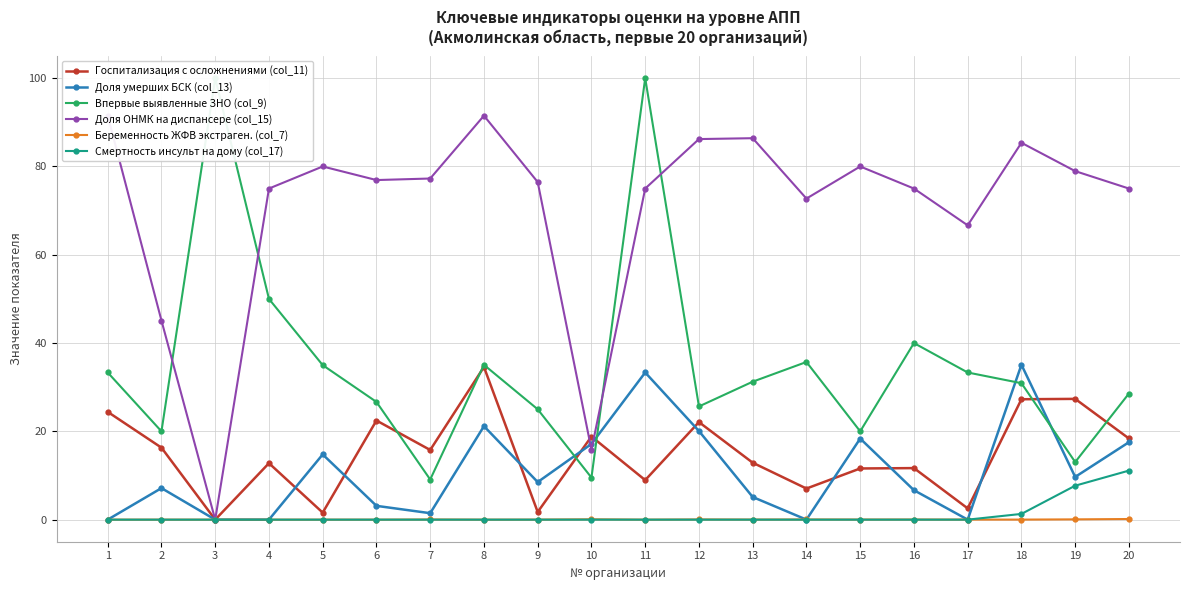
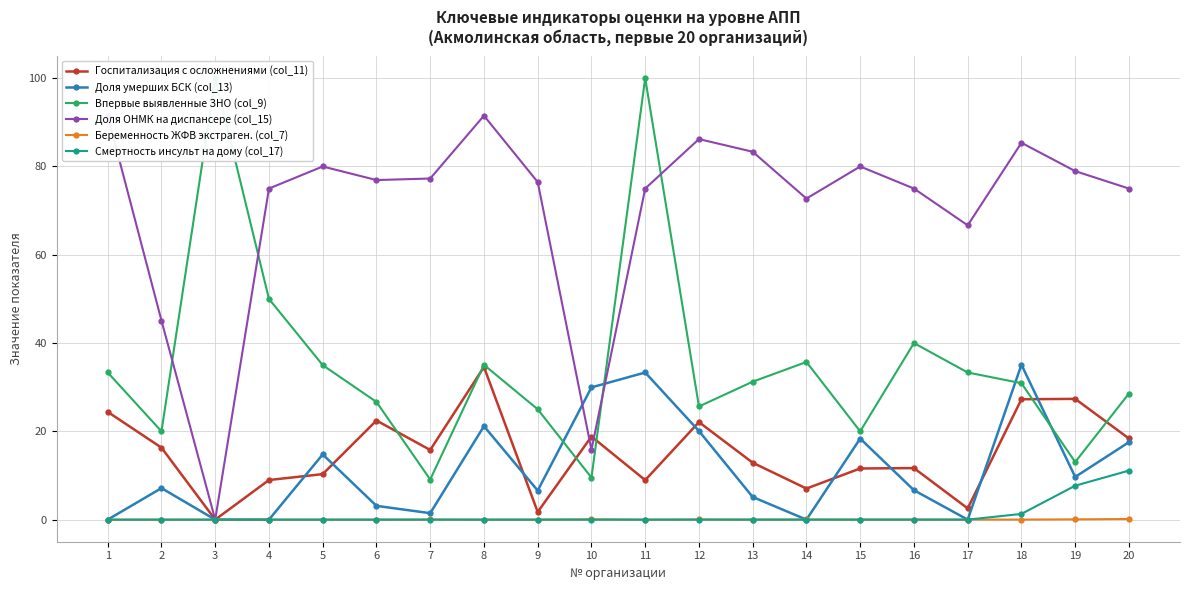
Госпитализация с осложнениями (col_11), 4: 13 -> 9
Госпитализация с осложнениями (col_11), 5: 2 -> 10
Доля умерших БСК (col_13), 9: 9 -> 7
Доля умерших БСК (col_13), 10: 17 -> 30
Доля ОНМК на диспансере (col_15), 13: 86 -> 83
